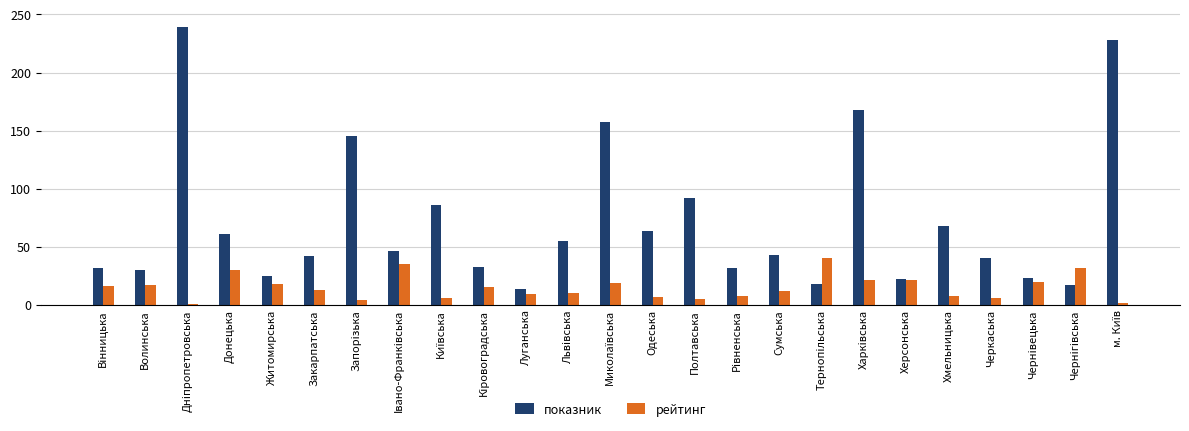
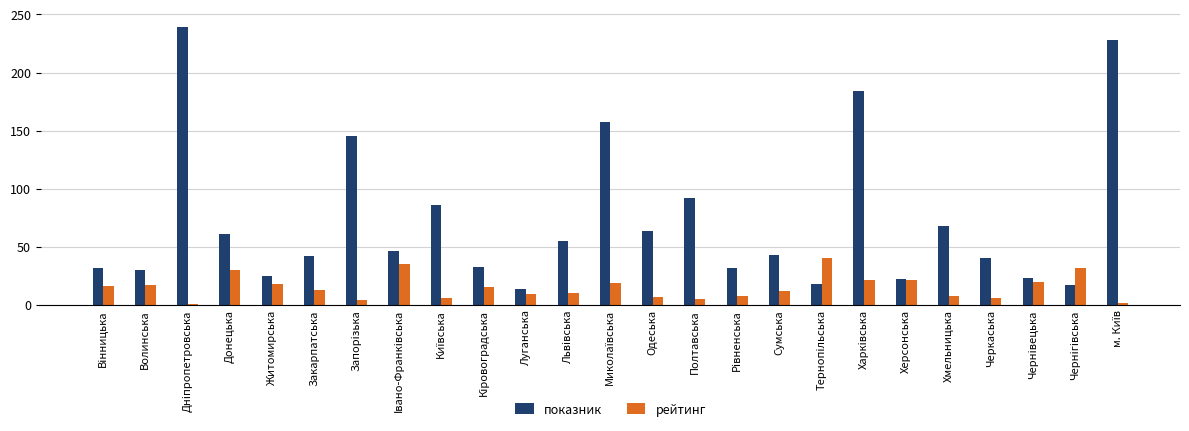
показник, Харківська: 168 -> 184
